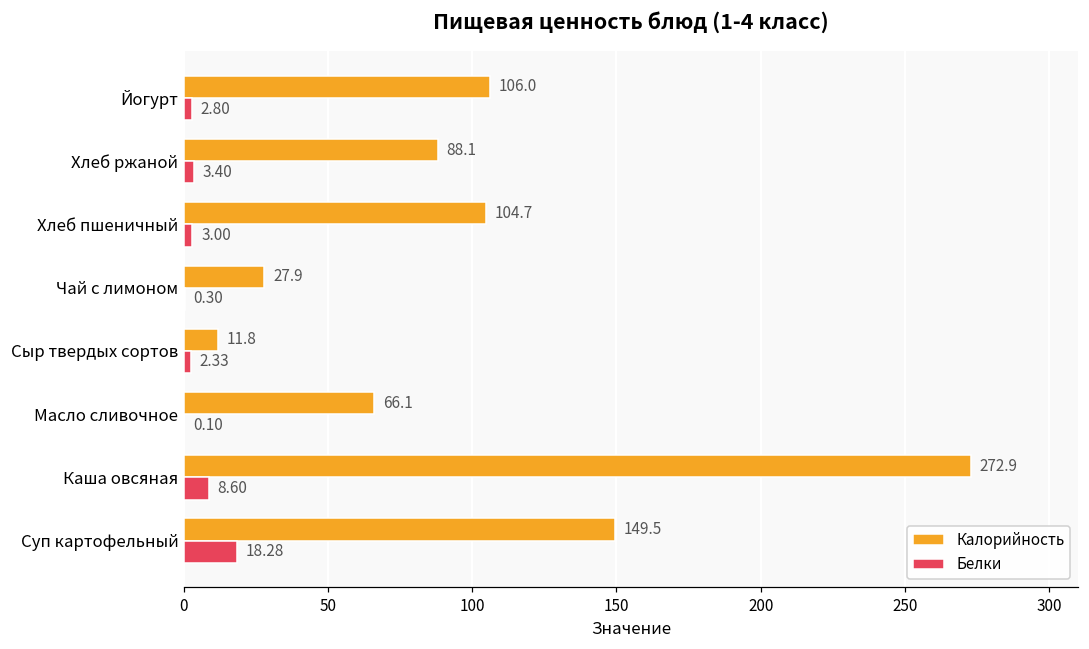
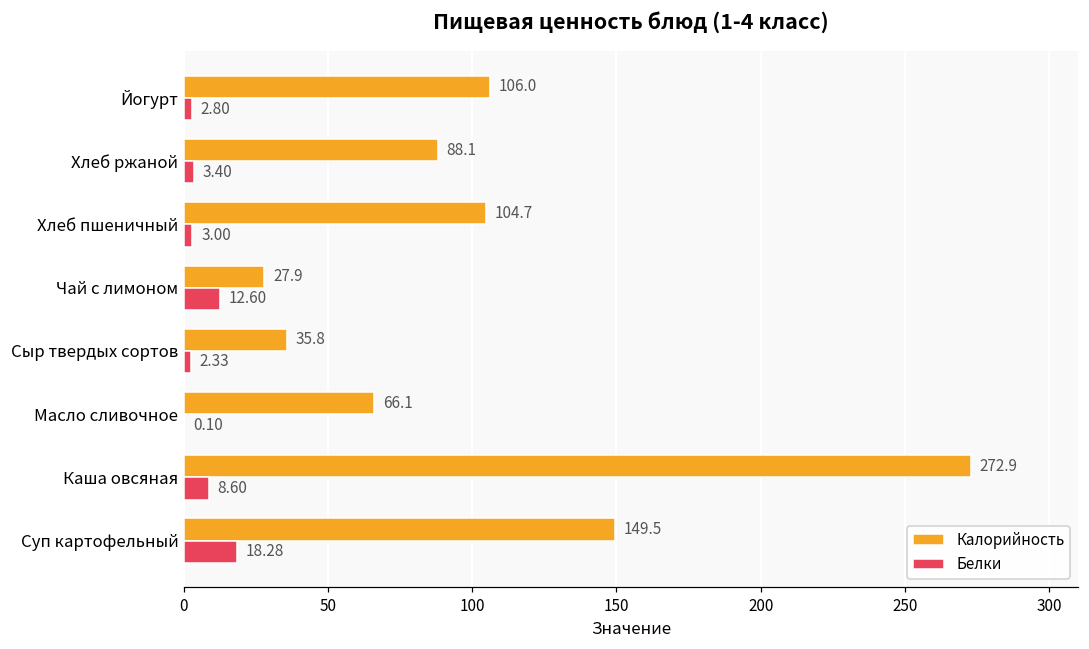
Белки, Чай с лимоном: 0.30 -> 12.60
Калорийность, Сыр твердых сортов: 11.8 -> 35.8
